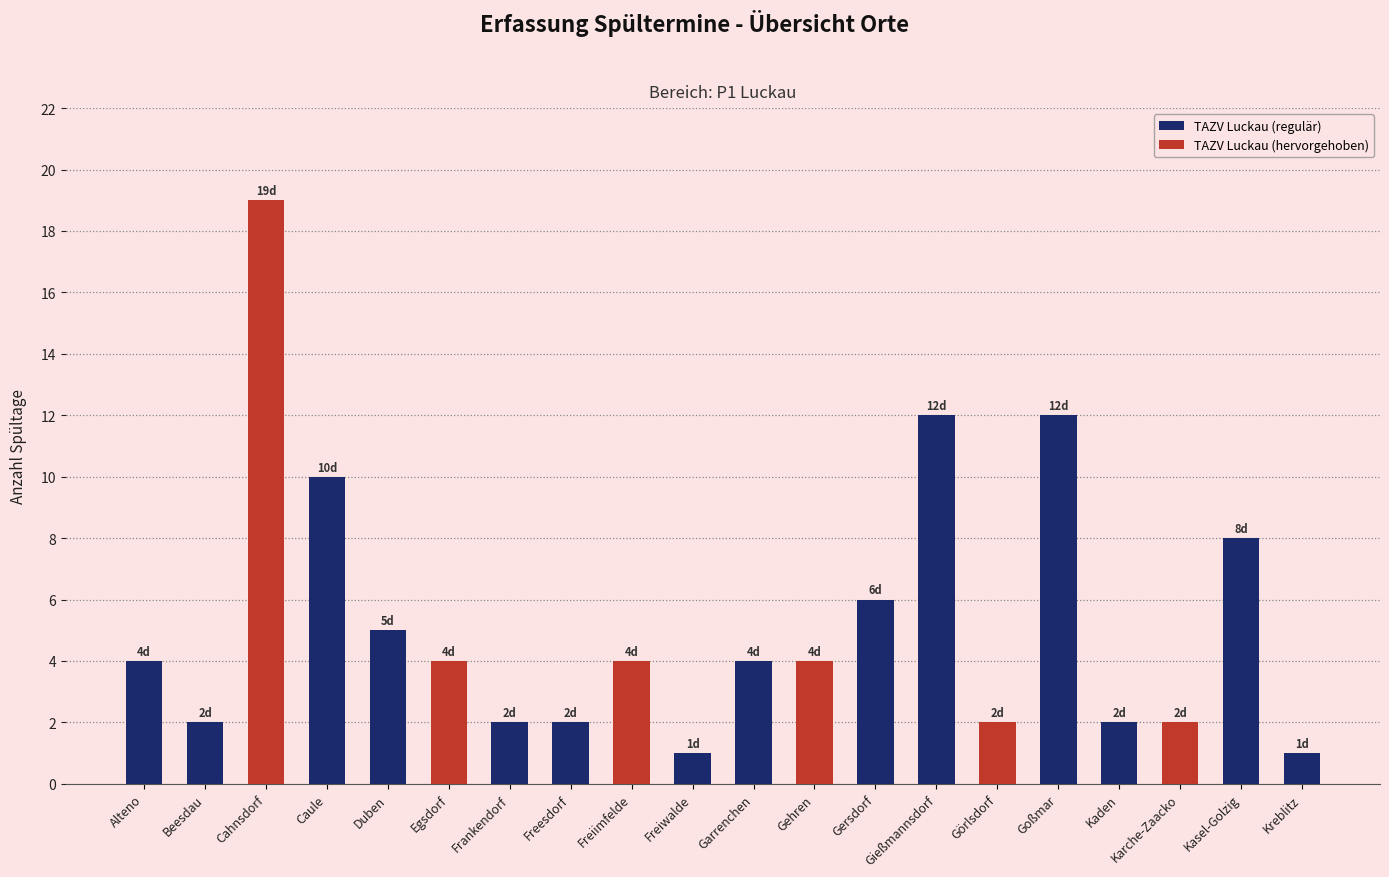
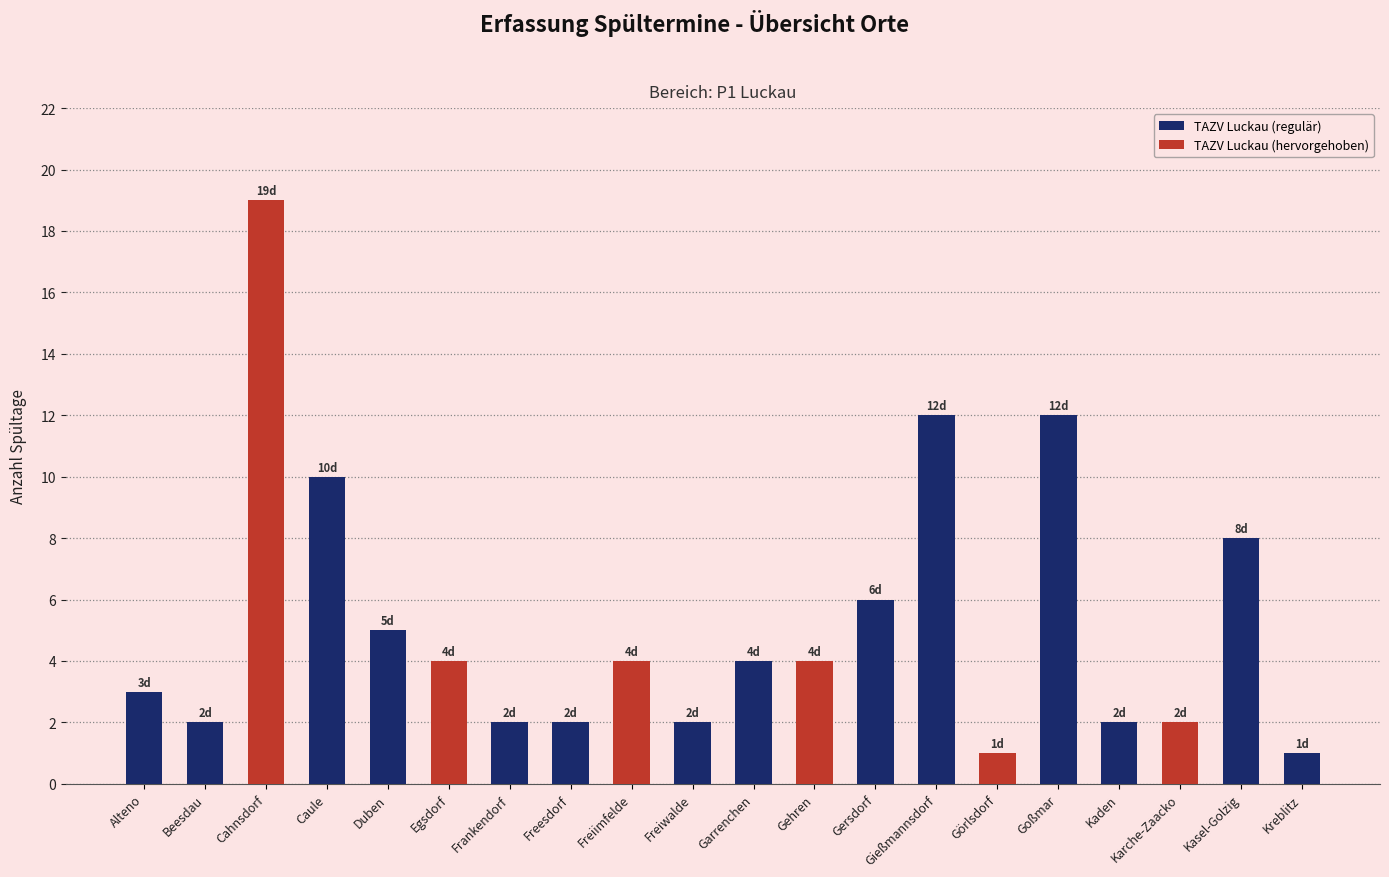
TAZV Luckau (regulär), Alteno: 4d -> 3d
TAZV Luckau (regulär), Freiwalde: 1d -> 2d
TAZV Luckau (hervorgehoben), Görlsdorf: 2d -> 1d
